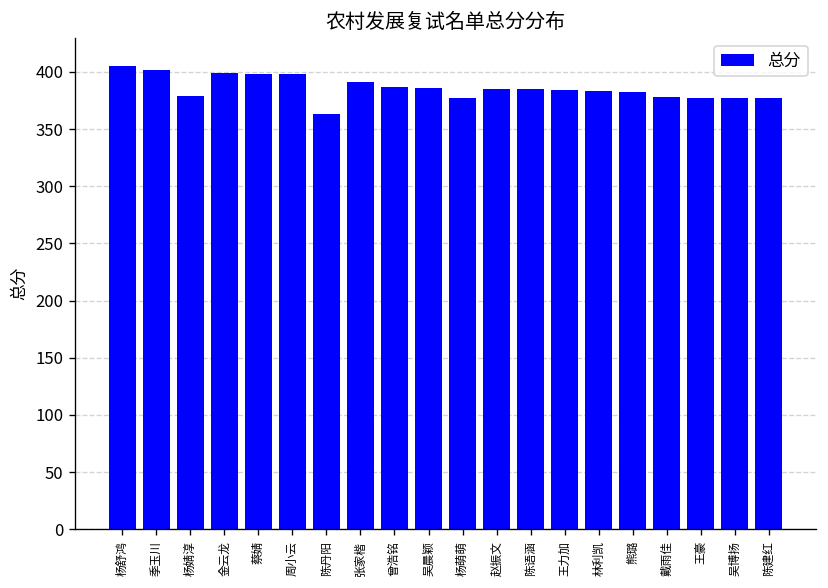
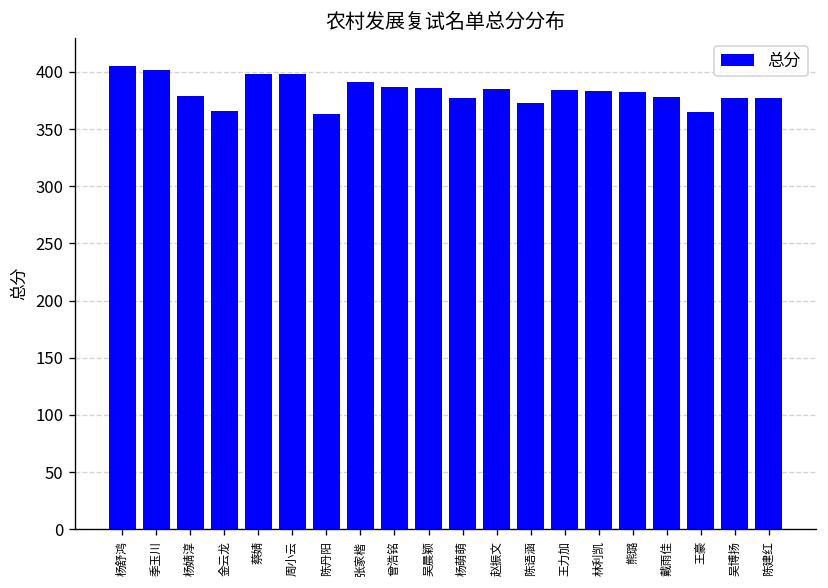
金云龙: 400 -> 370
陈语涵: 390 -> 370
王豪: 380 -> 370
